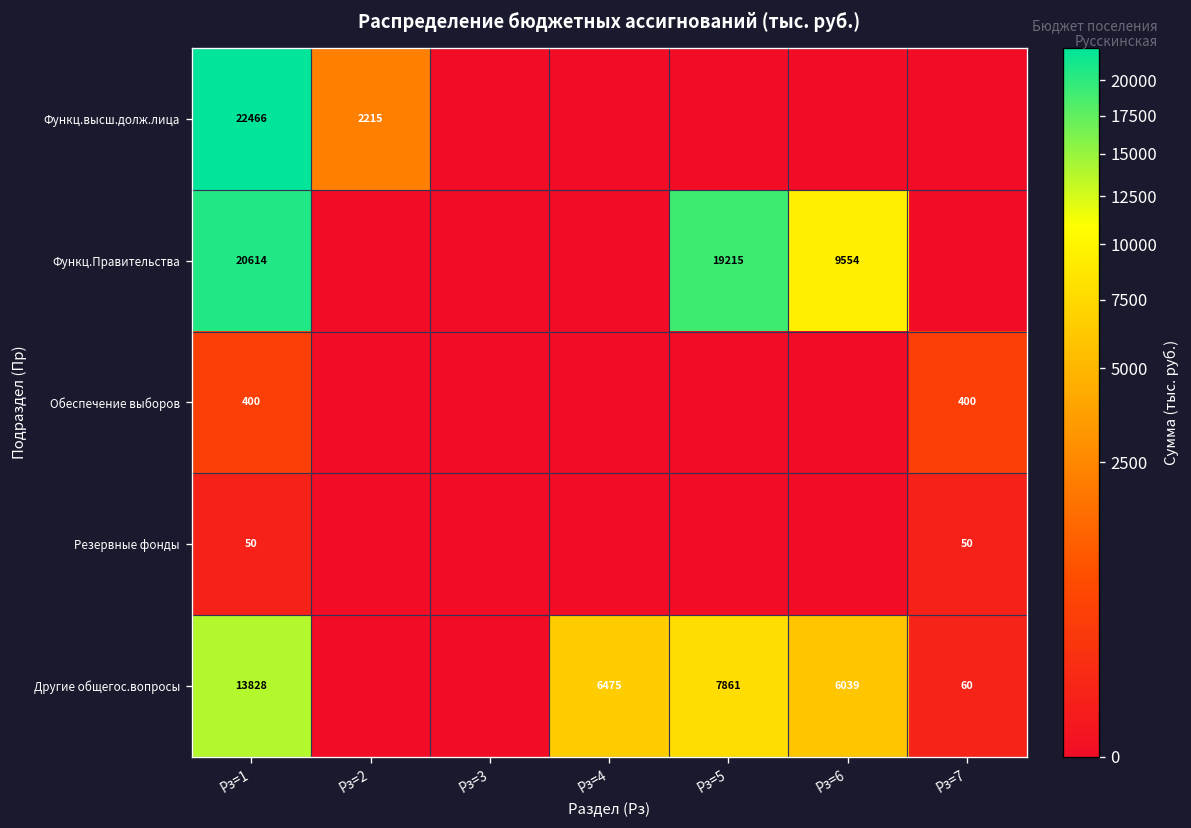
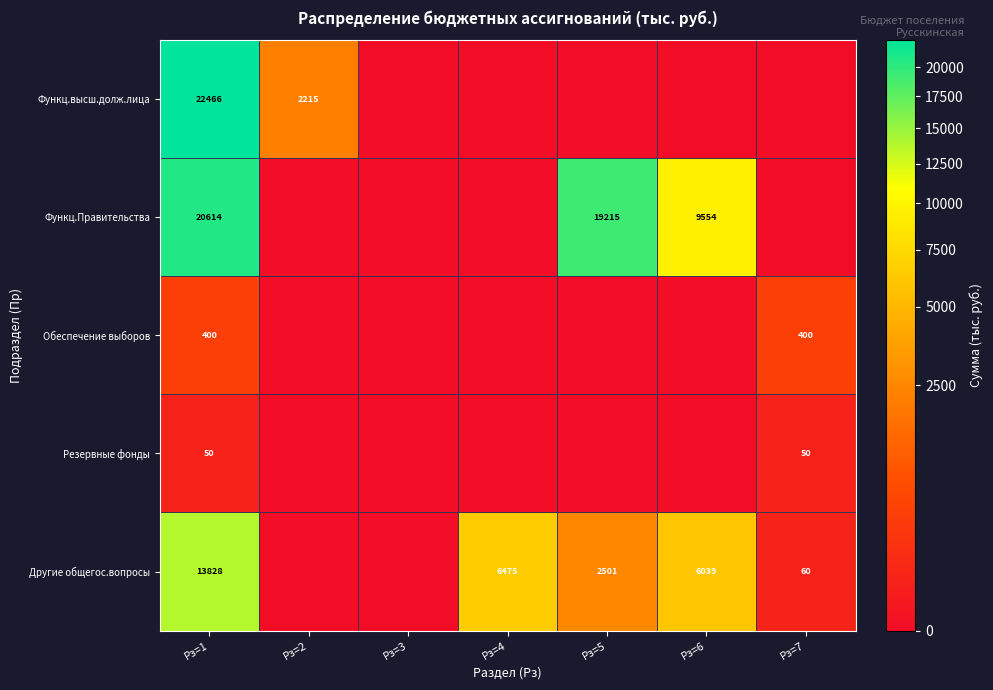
Другие общегос.вопросы, Рз=5: 7861 -> 2501
